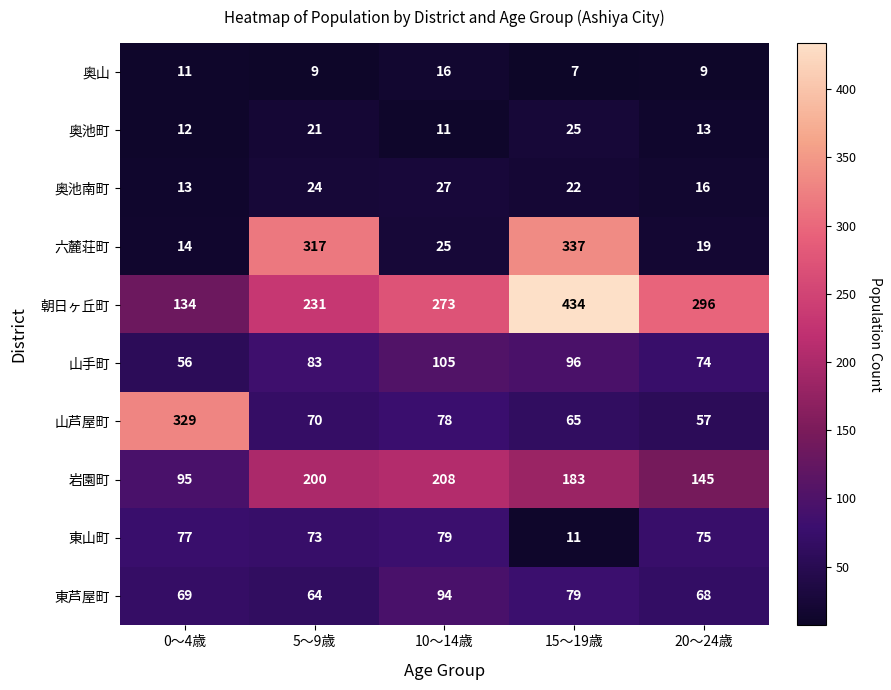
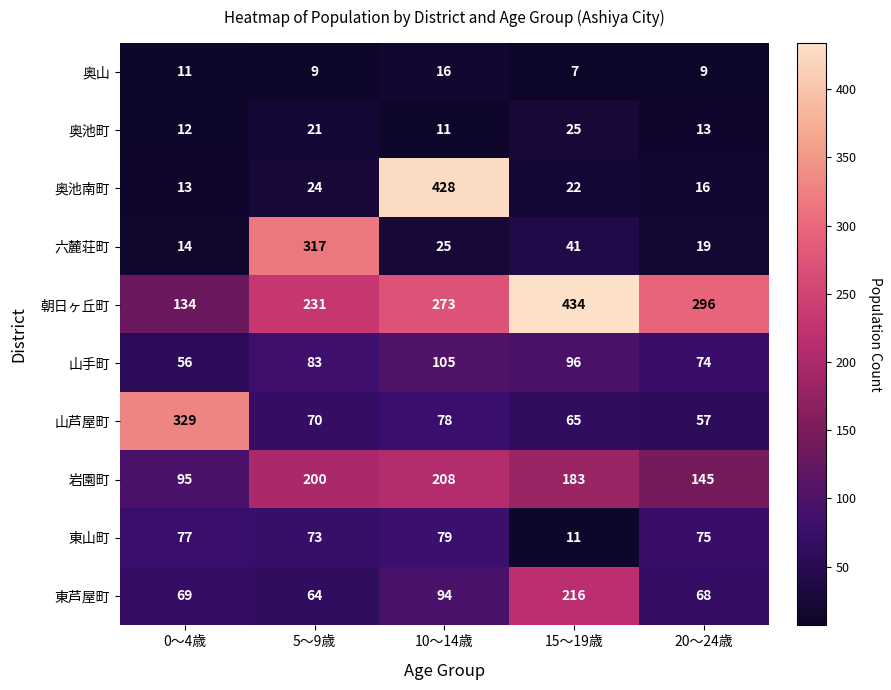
奥池南町, 10～14歳: 27 -> 428
六麓荘町, 15～19歳: 337 -> 41
東芦屋町, 15～19歳: 79 -> 216
